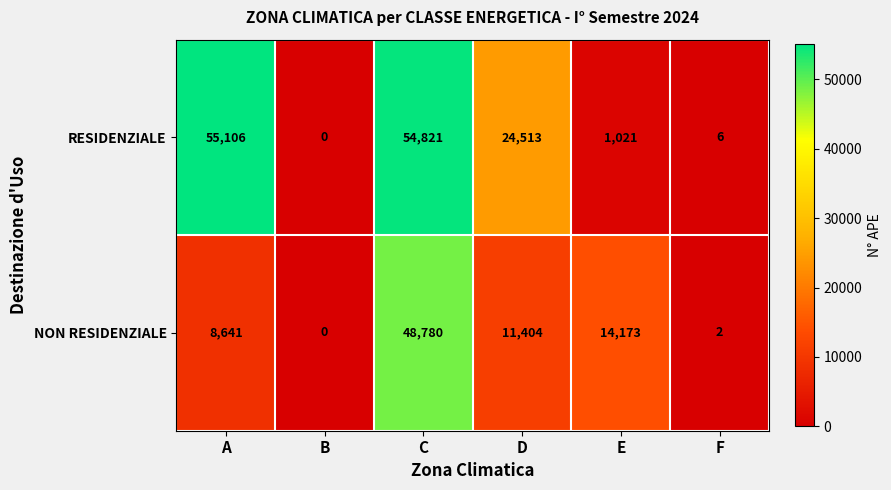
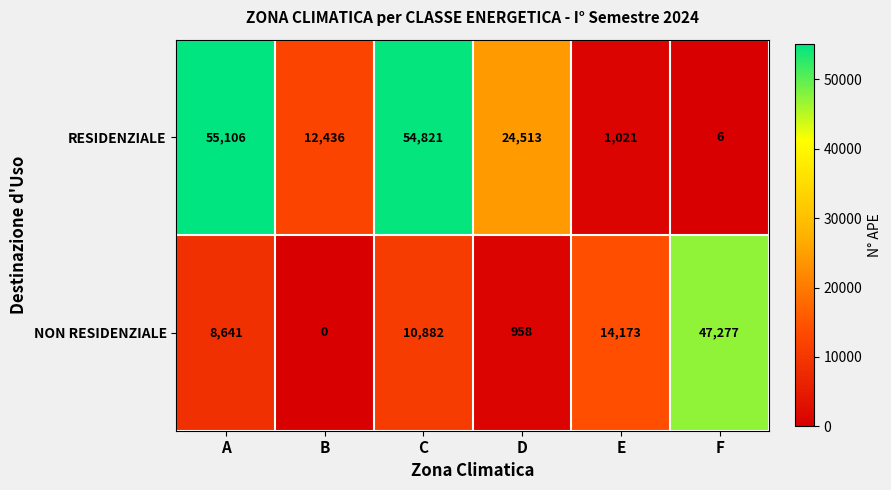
RESIDENZIALE, B: 0 -> 12,436
NON RESIDENZIALE, C: 48,780 -> 10,882
NON RESIDENZIALE, D: 11,404 -> 958
NON RESIDENZIALE, F: 2 -> 47,277
